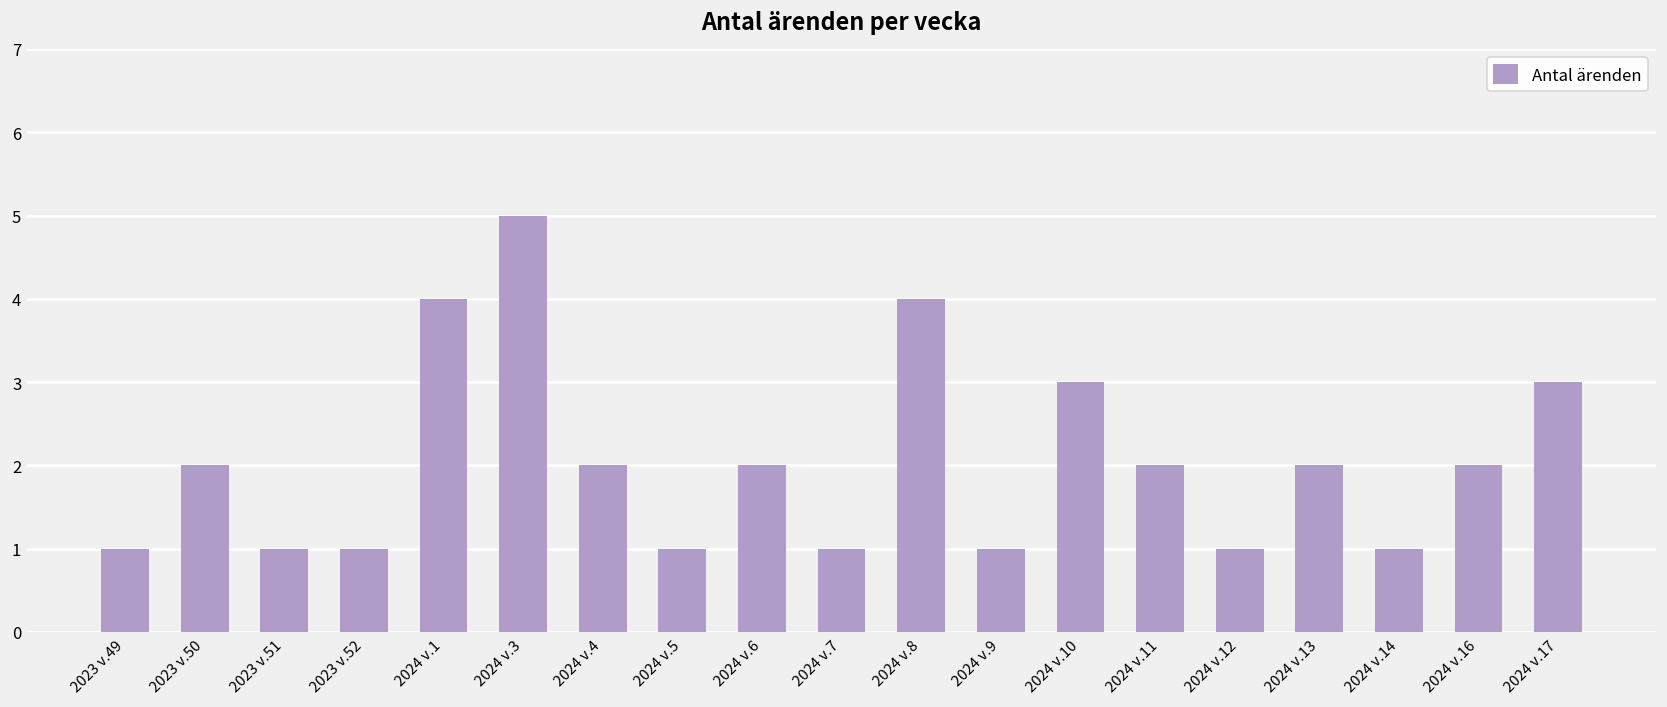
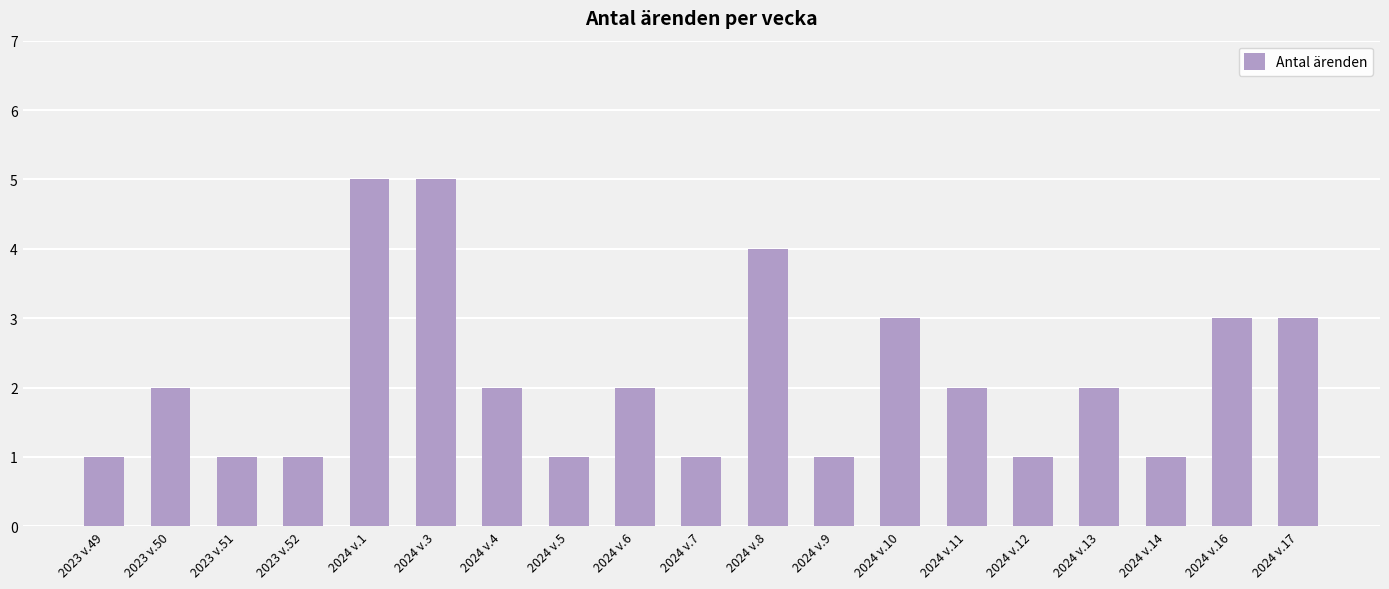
2024 v.1: 4 -> 5
2024 v.16: 2 -> 3
